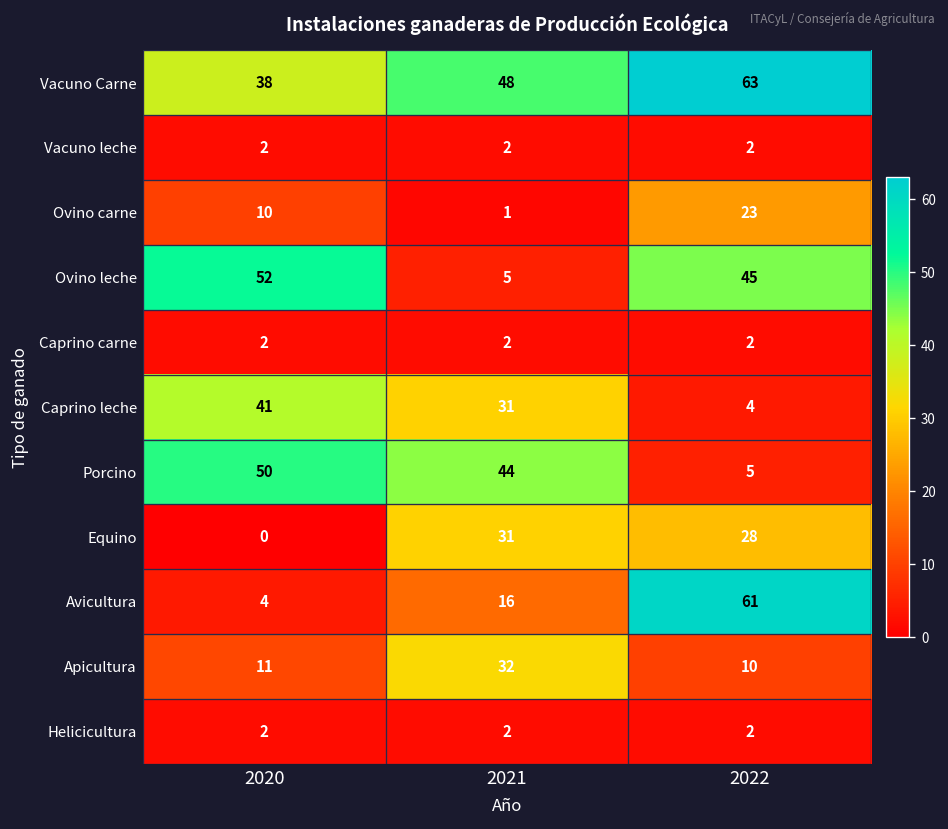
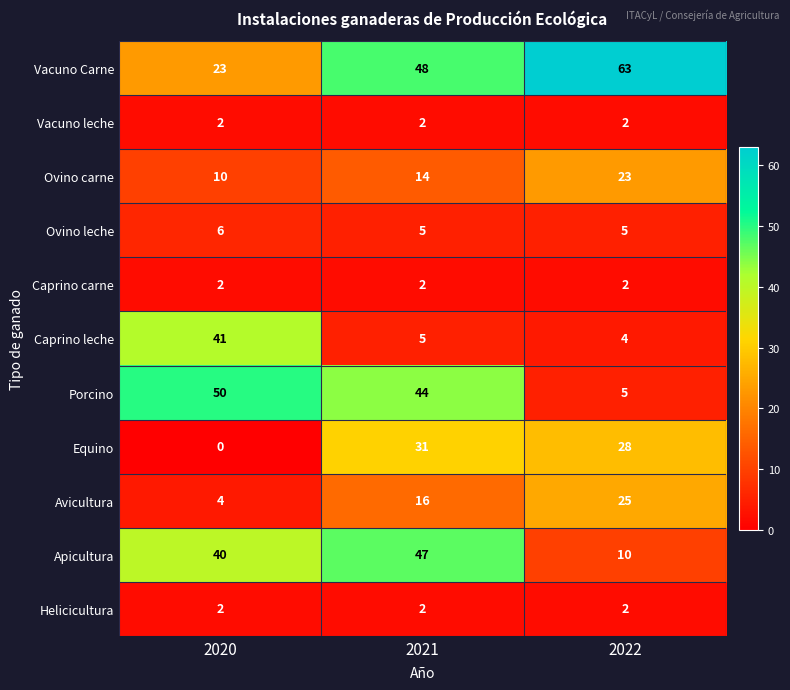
Vacuno Carne, 2020: 38 -> 23
Ovino carne, 2021: 1 -> 14
Ovino leche, 2020: 52 -> 6
Ovino leche, 2022: 45 -> 5
Caprino leche, 2021: 31 -> 5
Avicultura, 2022: 61 -> 25
Apicultura, 2020: 11 -> 40
Apicultura, 2021: 32 -> 47
